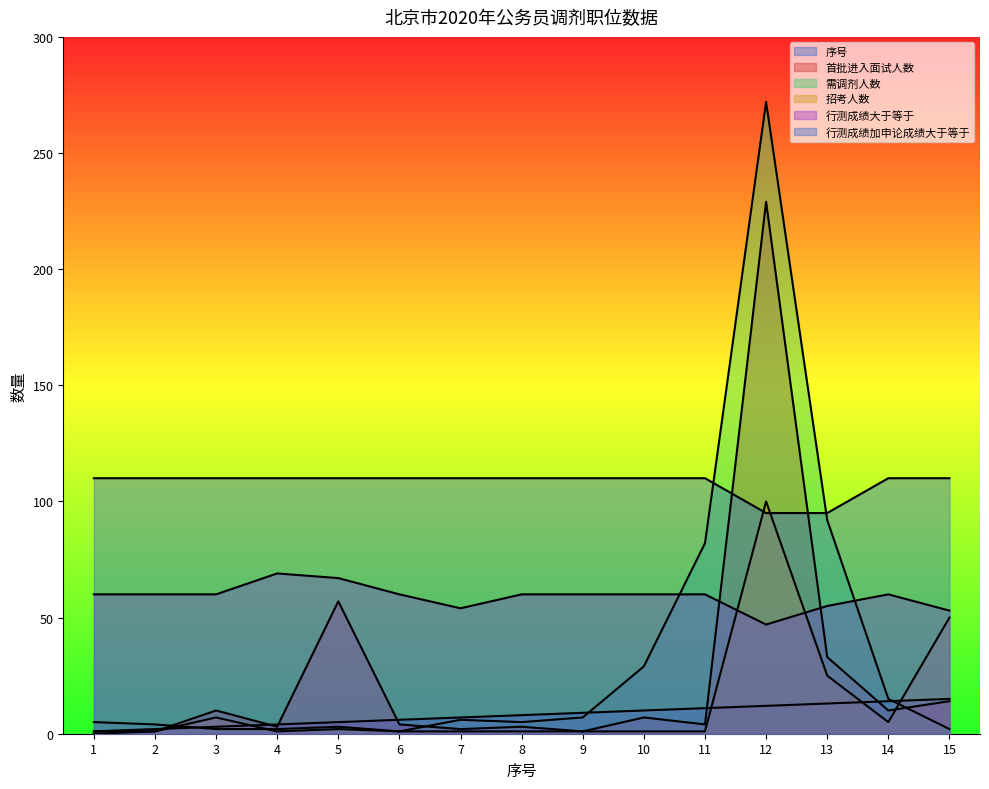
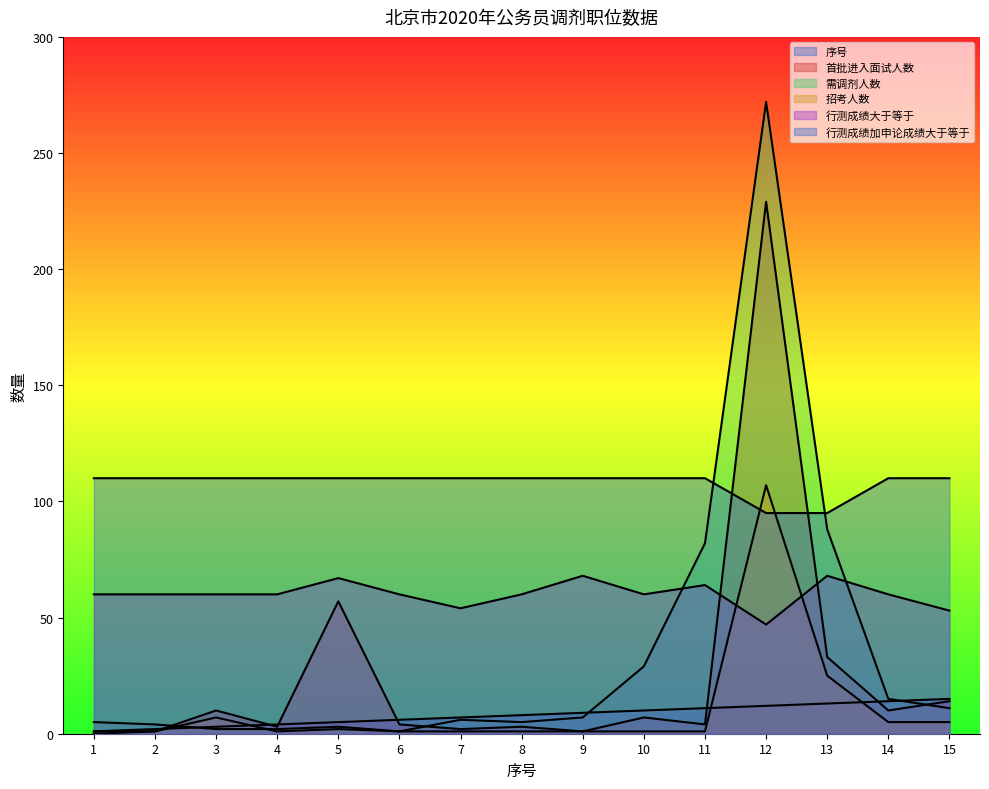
行测成绩大于等于, 4: 69 -> 60
行测成绩大于等于, 9: 60 -> 68
行测成绩大于等于, 11: 60 -> 64
招考人数, 12: 100 -> 107
需调剂人数, 13: 92 -> 88
行测成绩大于等于, 13: 55 -> 68
需调剂人数, 15: 2 -> 11
招考人数, 15: 50 -> 5
